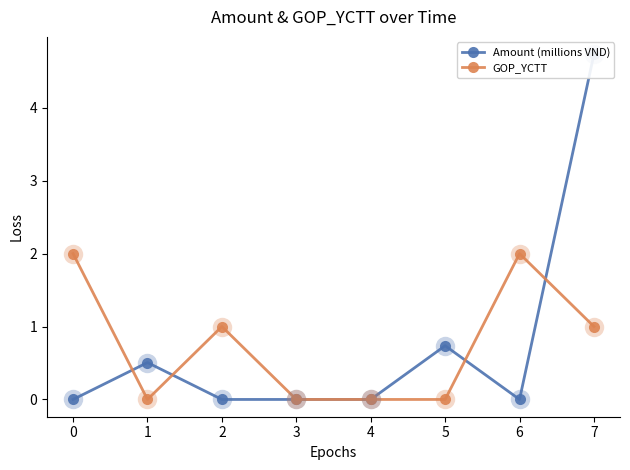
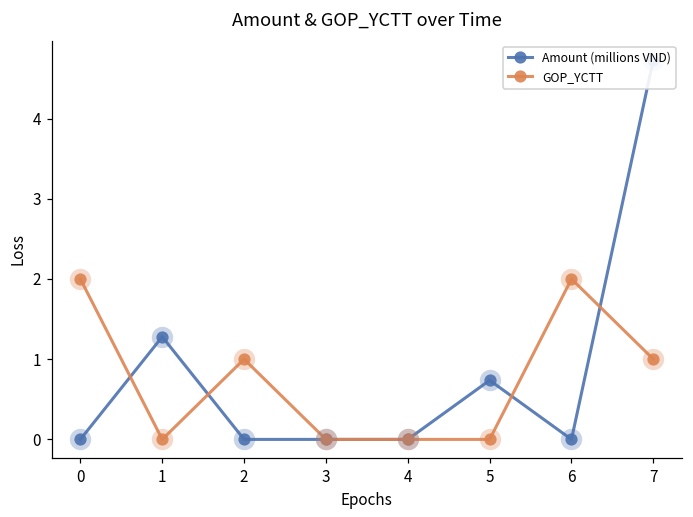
Amount (millions VND), 1: 0.5 -> 1.3
